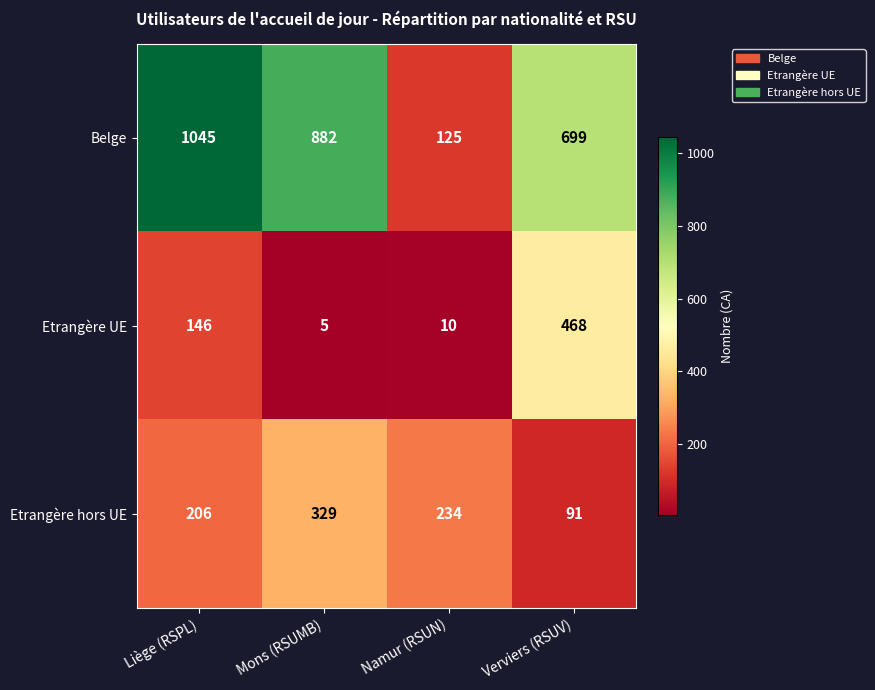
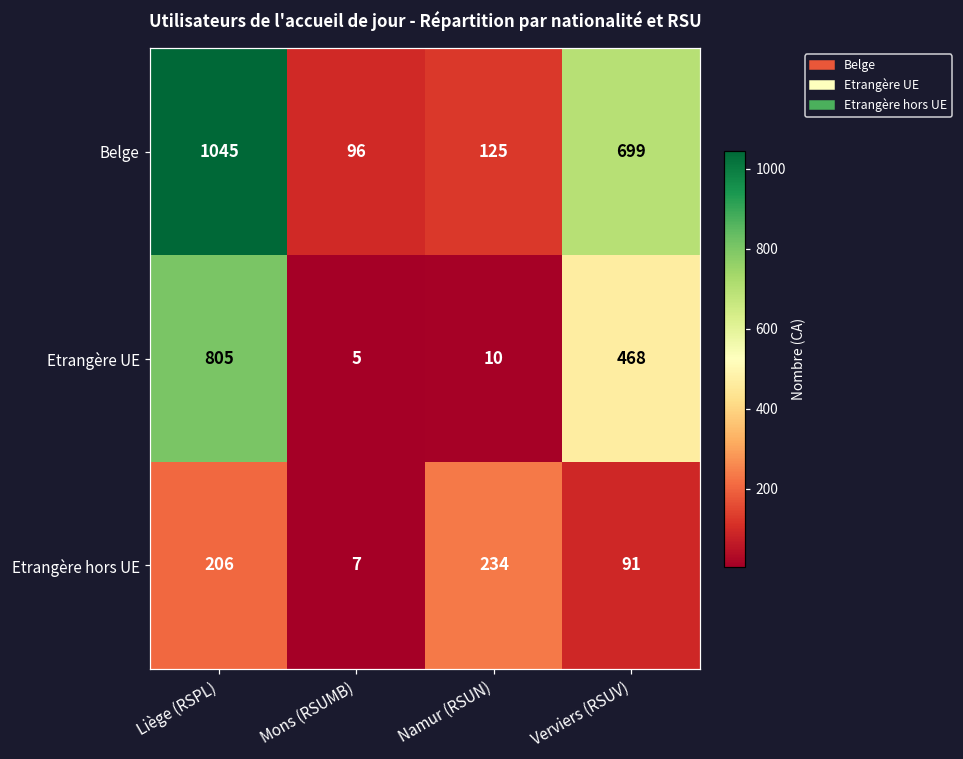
Belge, Mons (RSUMB): 882 -> 96
Etrangère UE, Liège (RSPL): 146 -> 805
Etrangère hors UE, Mons (RSUMB): 329 -> 7
